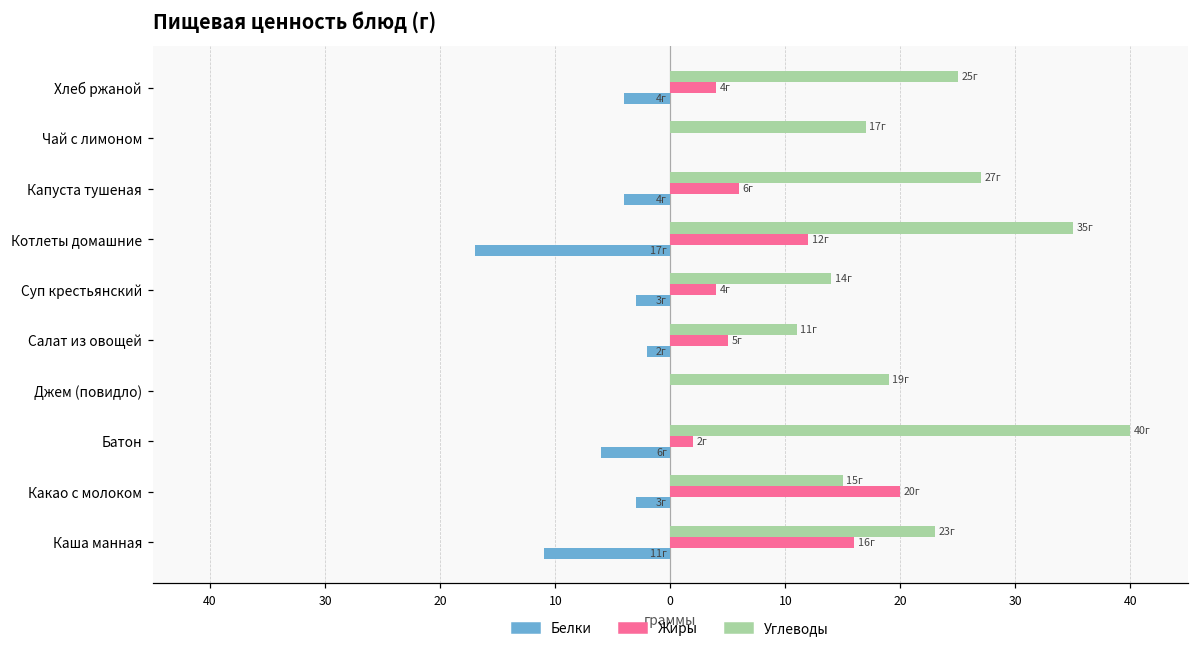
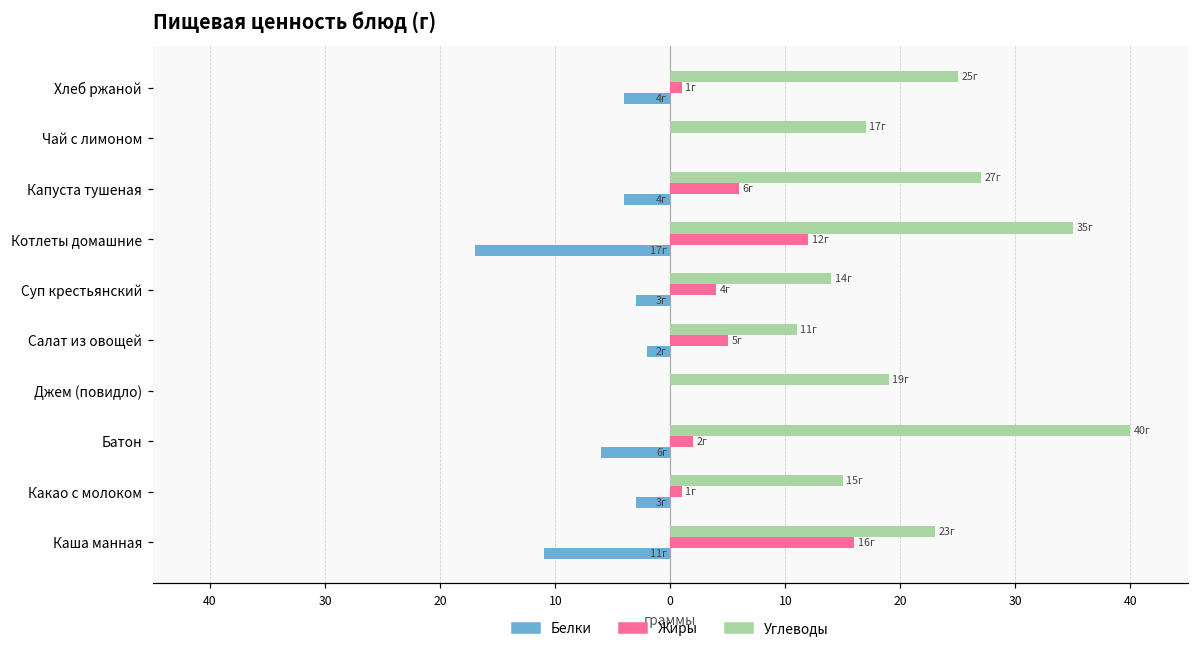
Жиры, Хлеб ржаной: 4г -> 1г
Жиры, Какао с молоком: 20г -> 1г
